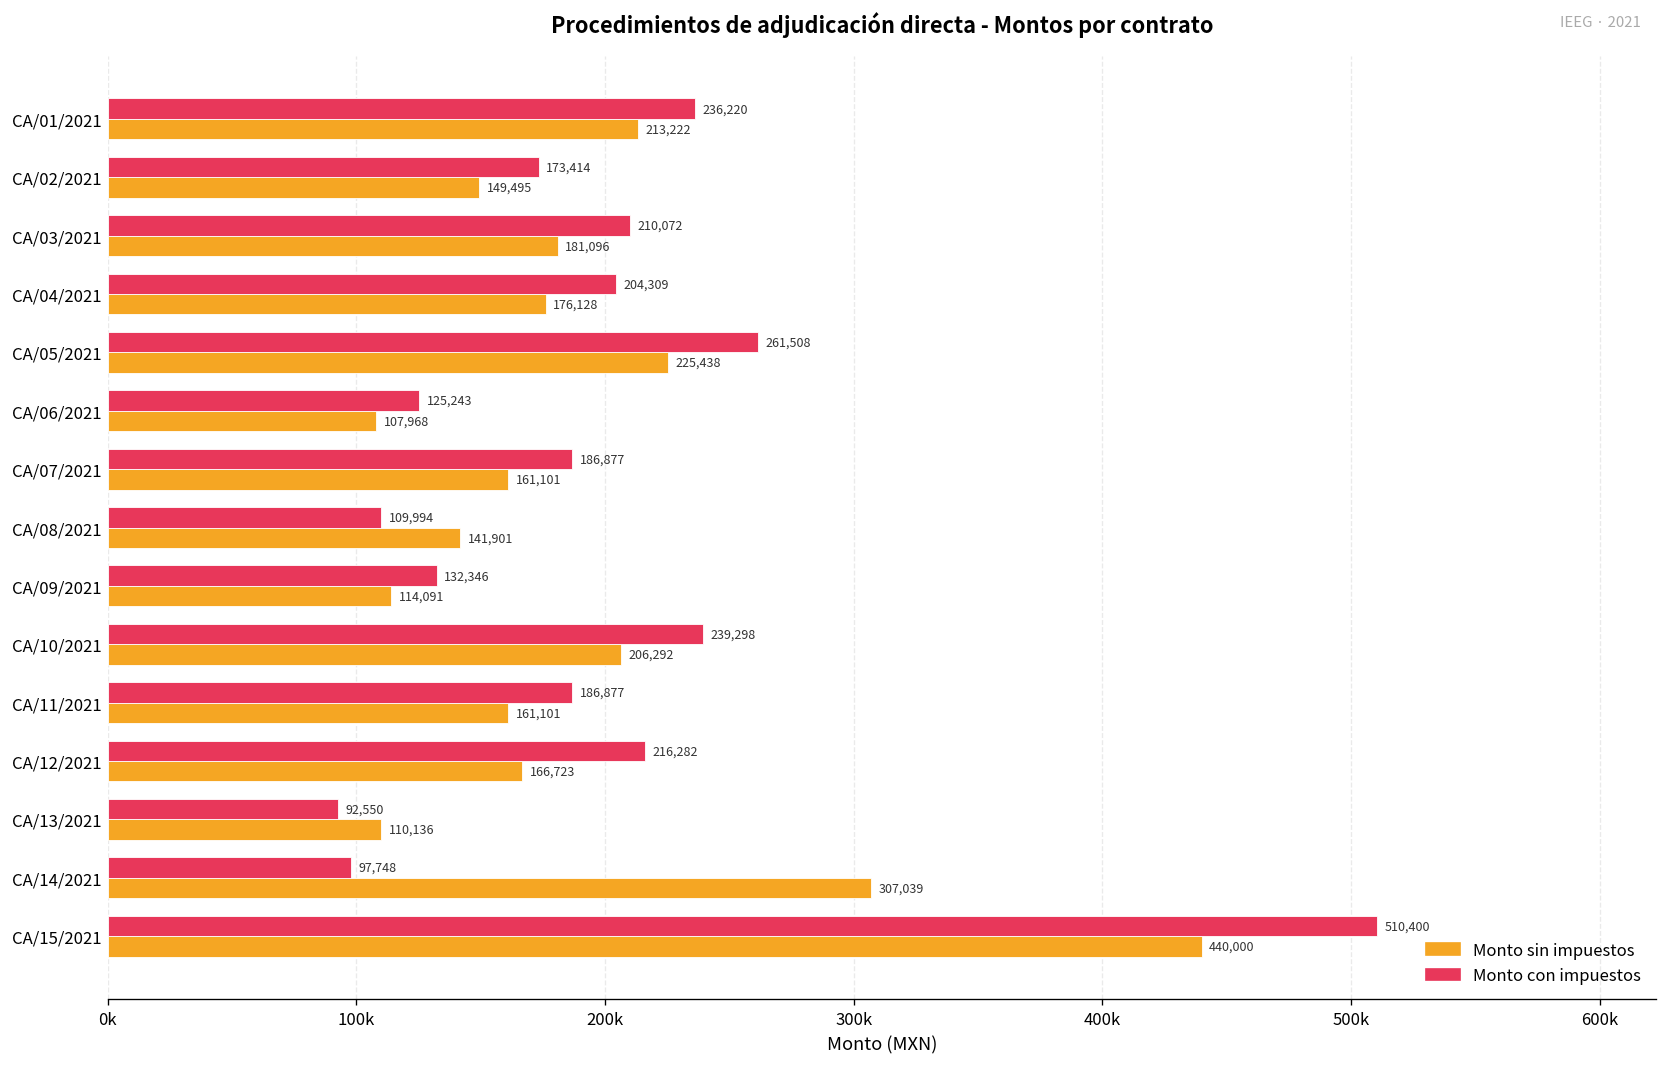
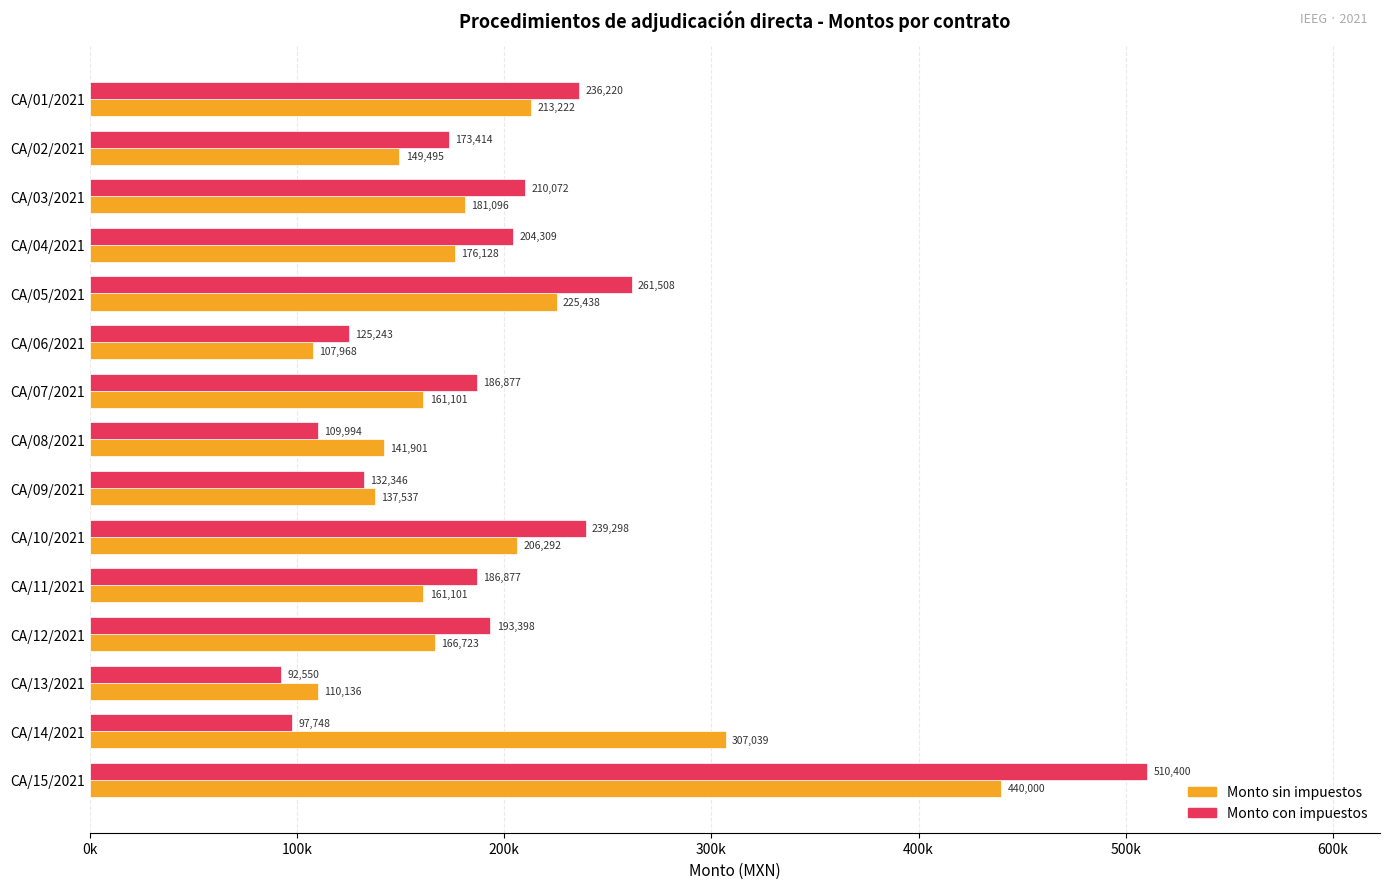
Monto sin impuestos, CA/09/2021: 114,091 -> 137,537
Monto con impuestos, CA/12/2021: 216,282 -> 193,398
